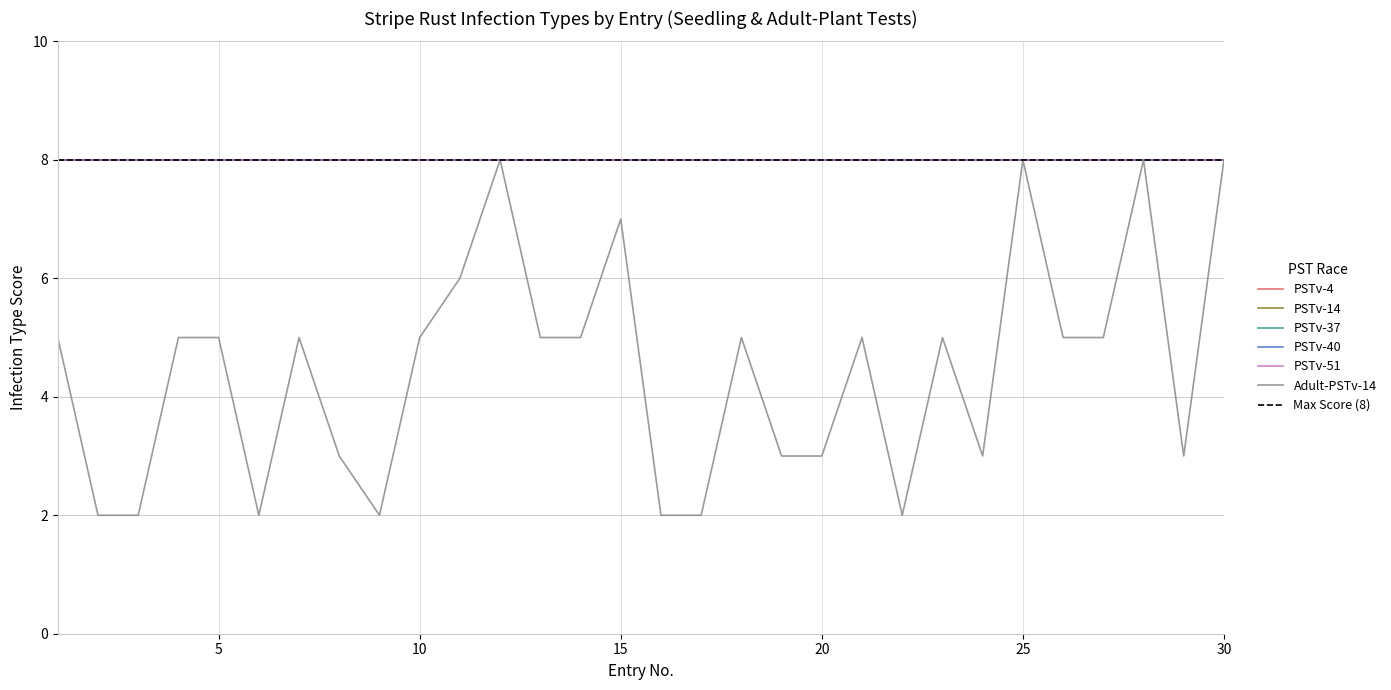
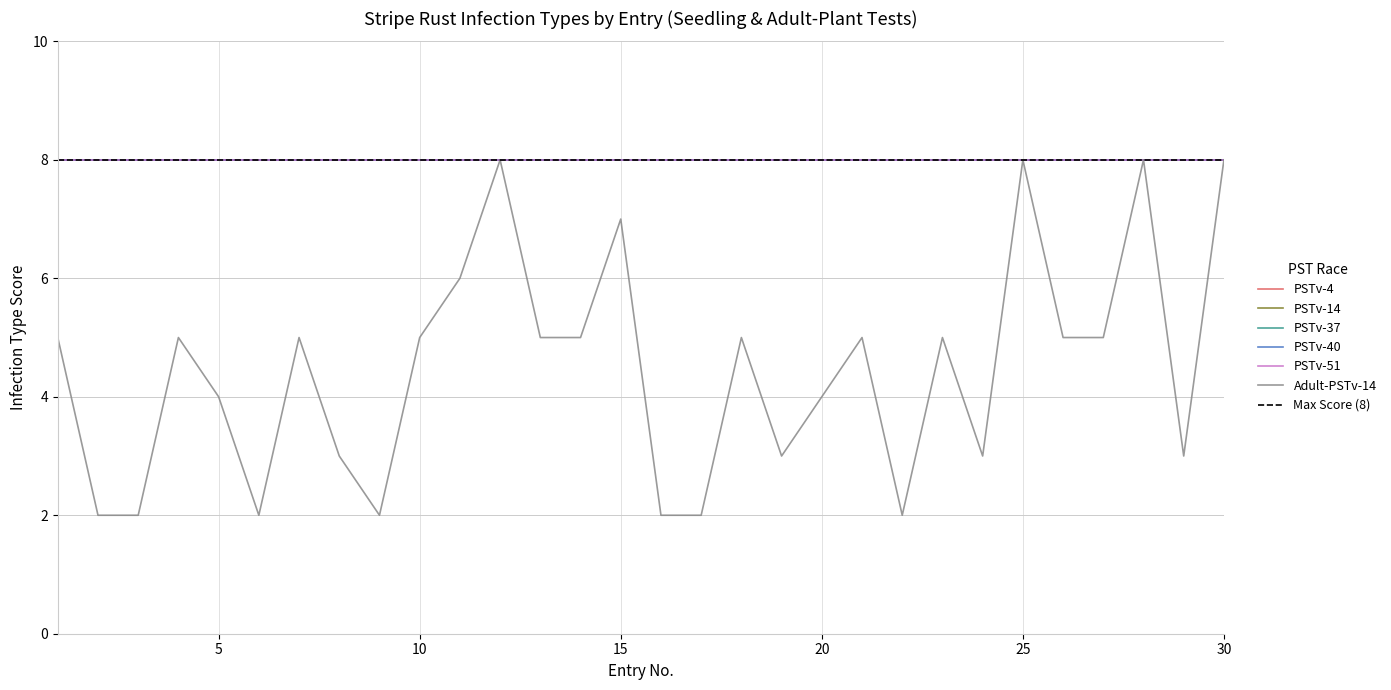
Adult-PSTv-14, 5: 5 -> 4
Adult-PSTv-14, 20: 3 -> 4
